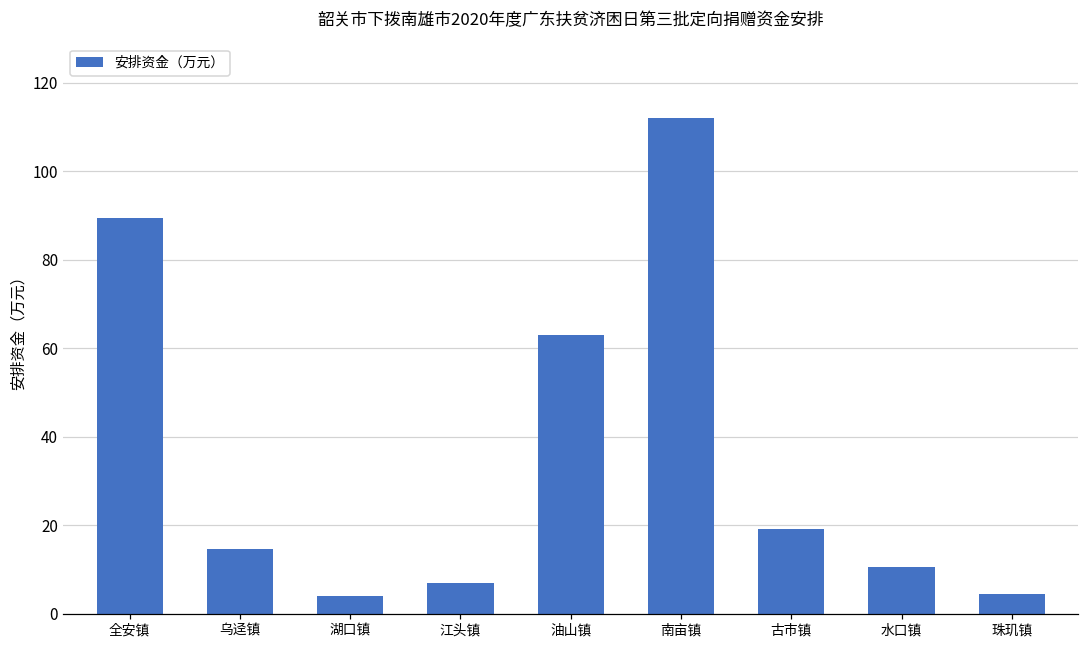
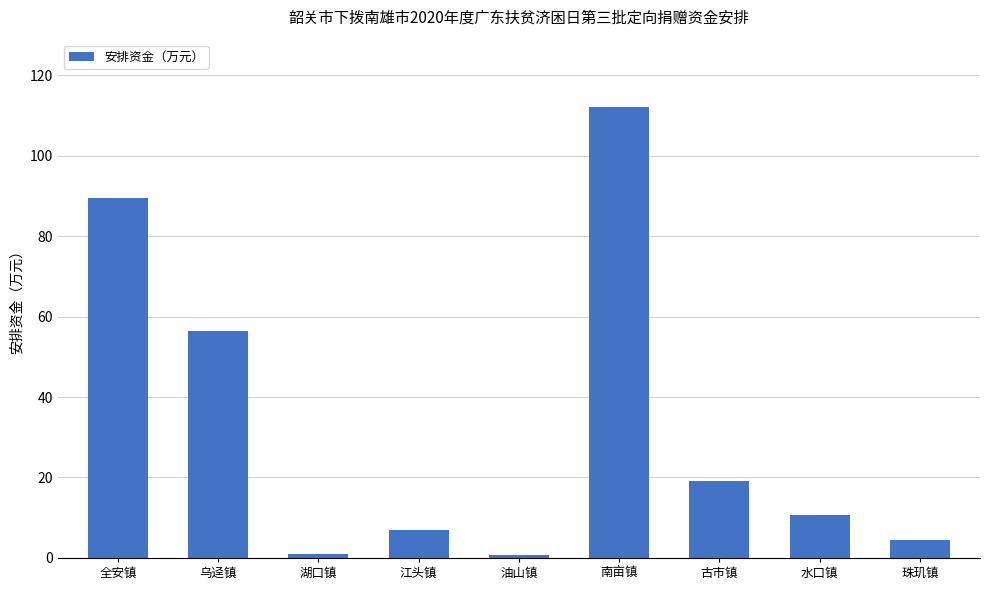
乌迳镇: 15 -> 56
湖口镇: 4 -> 1
油山镇: 63 -> 1
